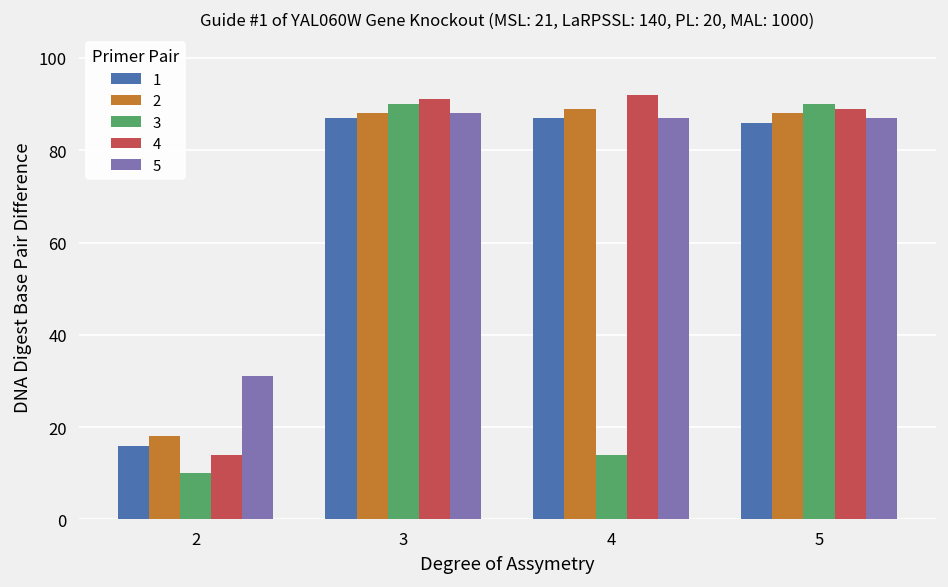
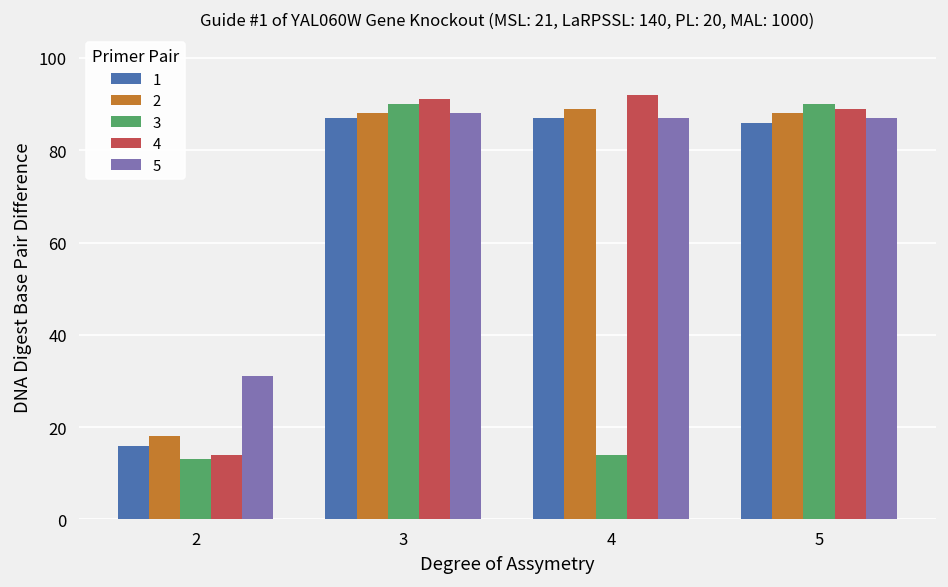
3, 2: 10 -> 13
